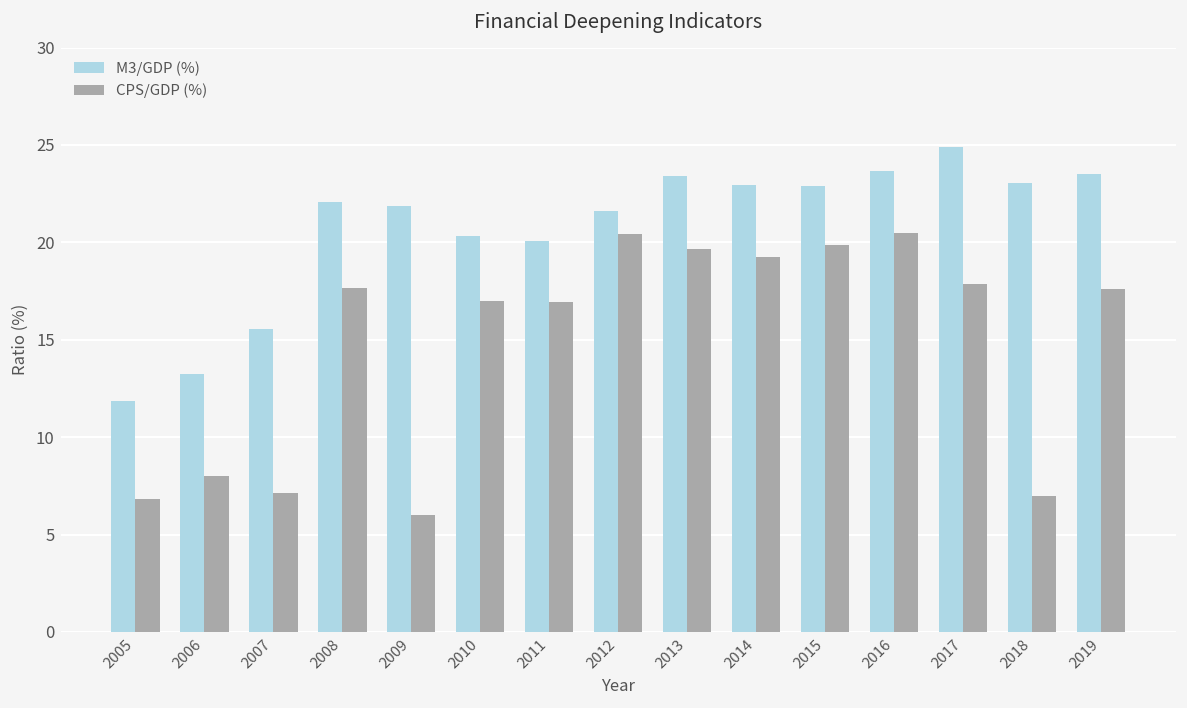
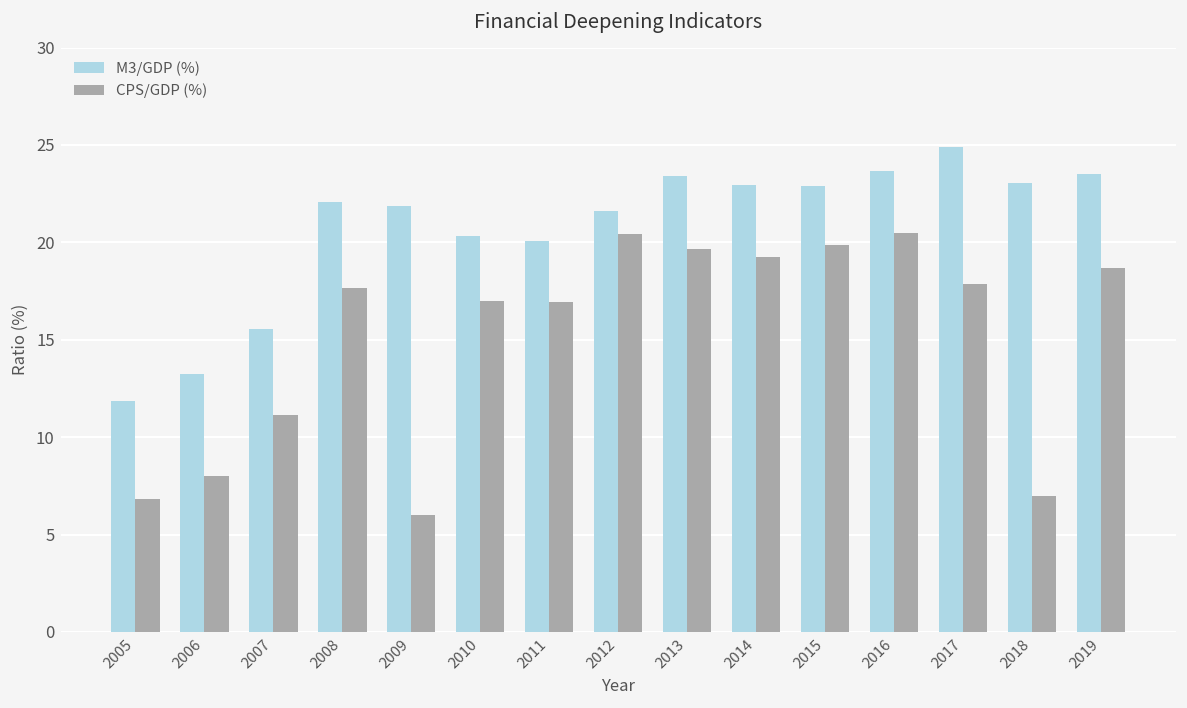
CPS/GDP (%), 2007: 7.1 -> 11.1
CPS/GDP (%), 2019: 17.6 -> 18.7
